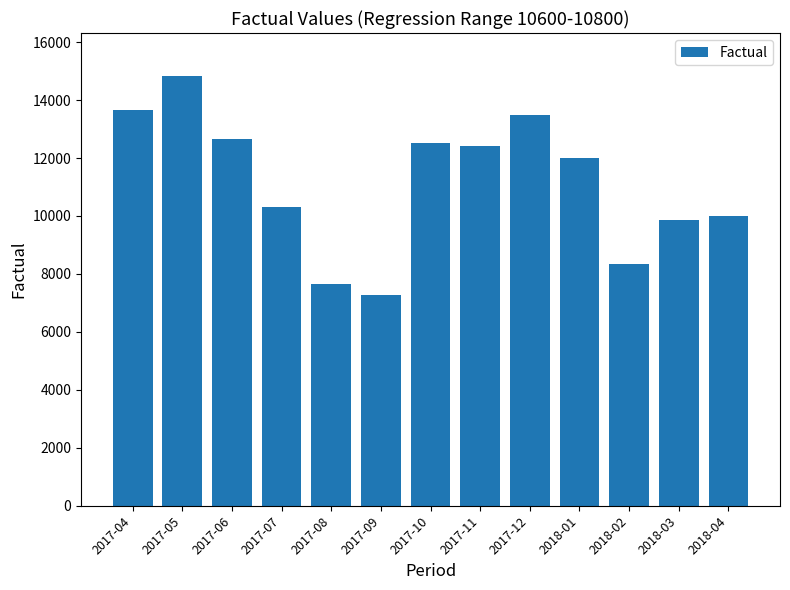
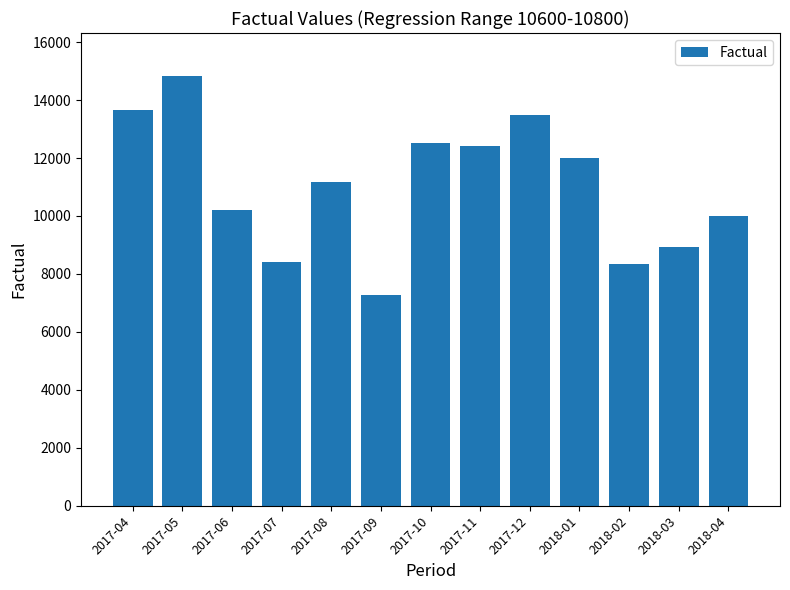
2017-06: 12700 -> 10200
2017-07: 10300 -> 8400
2017-08: 7700 -> 11200
2018-03: 9800 -> 8900
